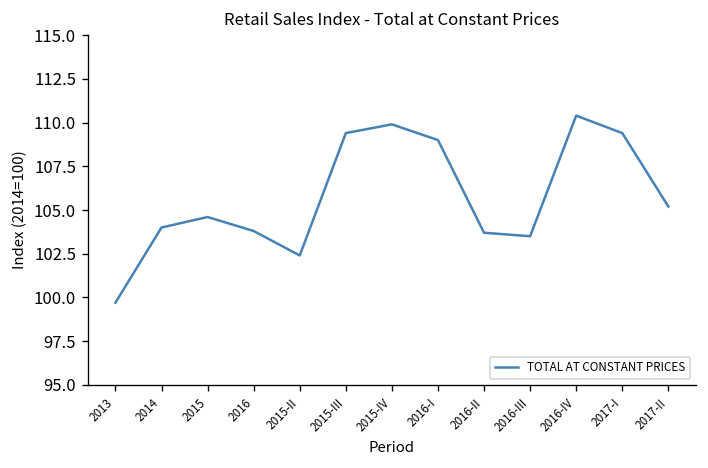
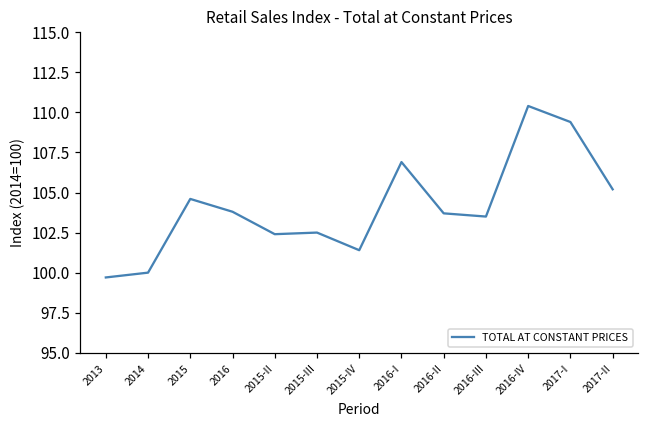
2014: 104 -> 100
2015-III: 109.4 -> 102.5
2015-IV: 109.9 -> 101.4
2016-I: 109.0 -> 106.9
